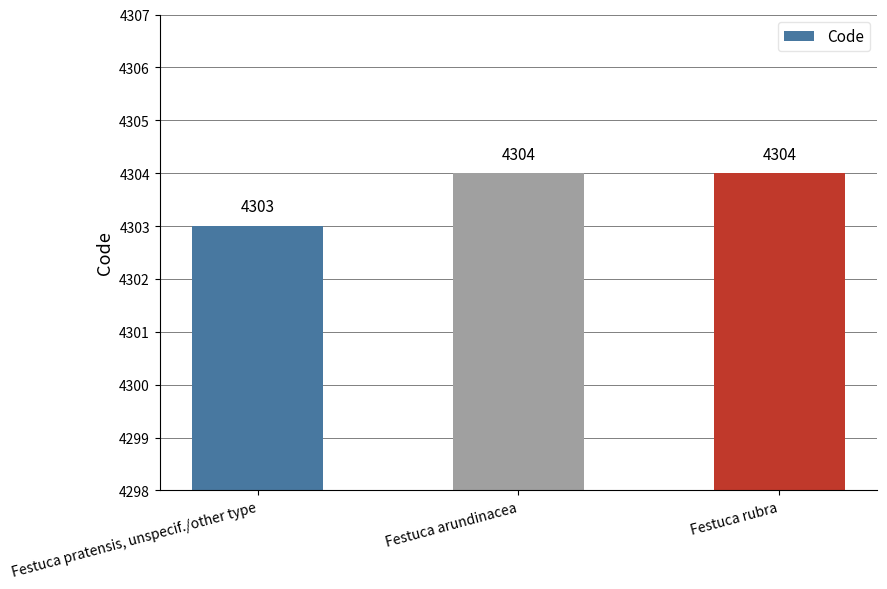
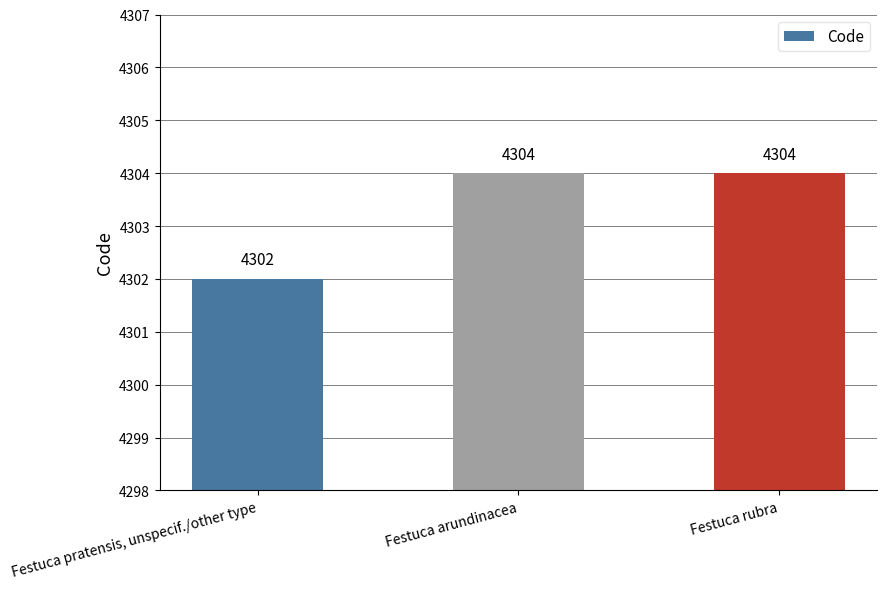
Festuca pratensis, unspecif./other type: 4303 -> 4302
